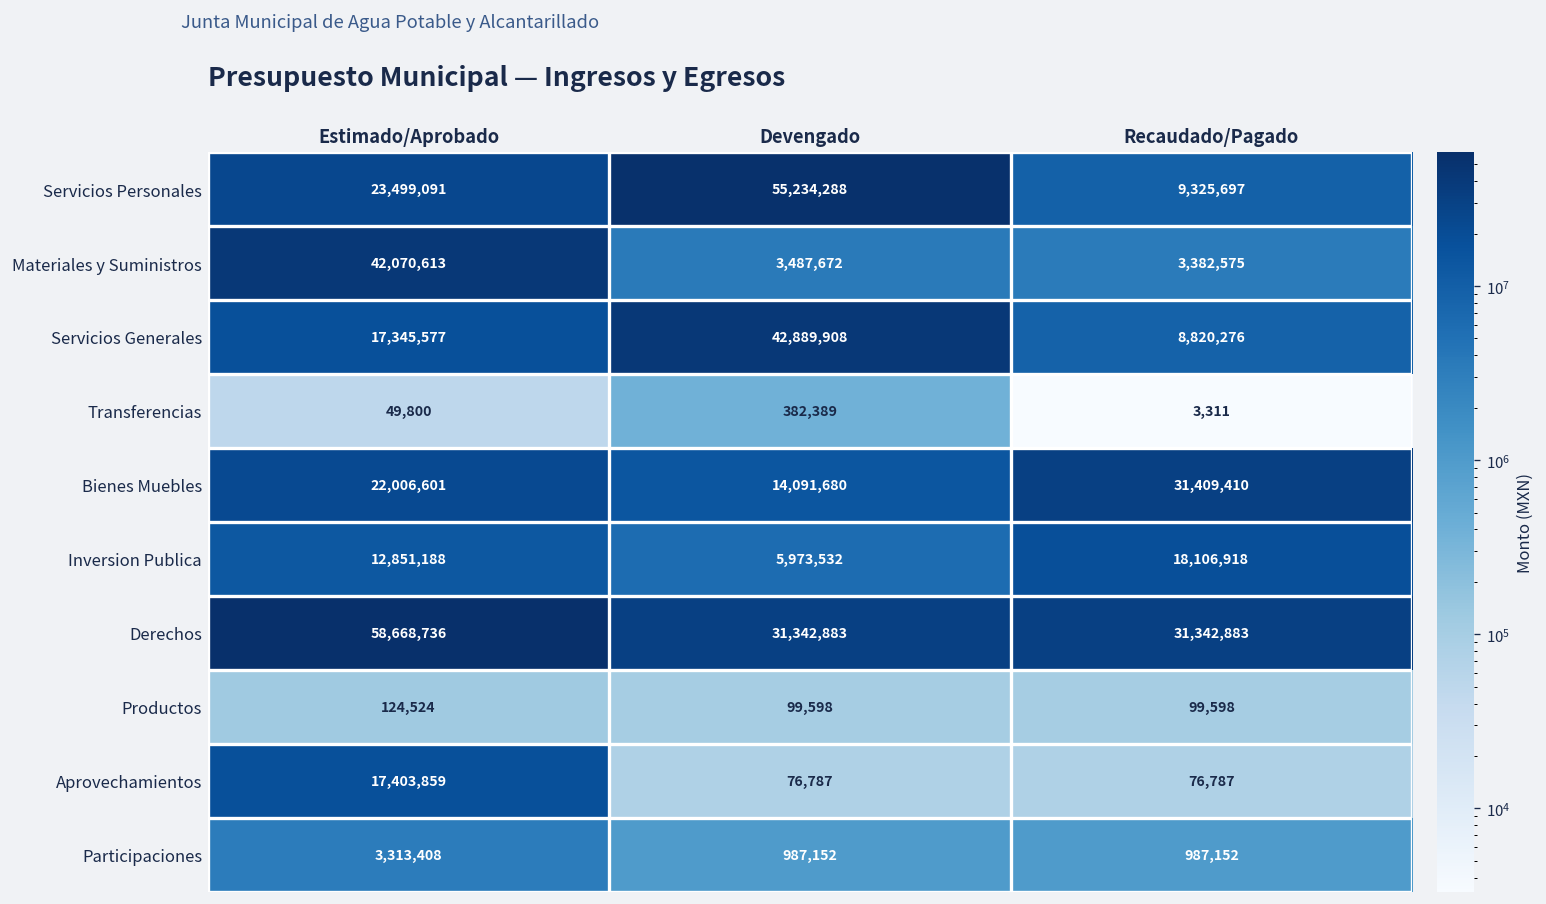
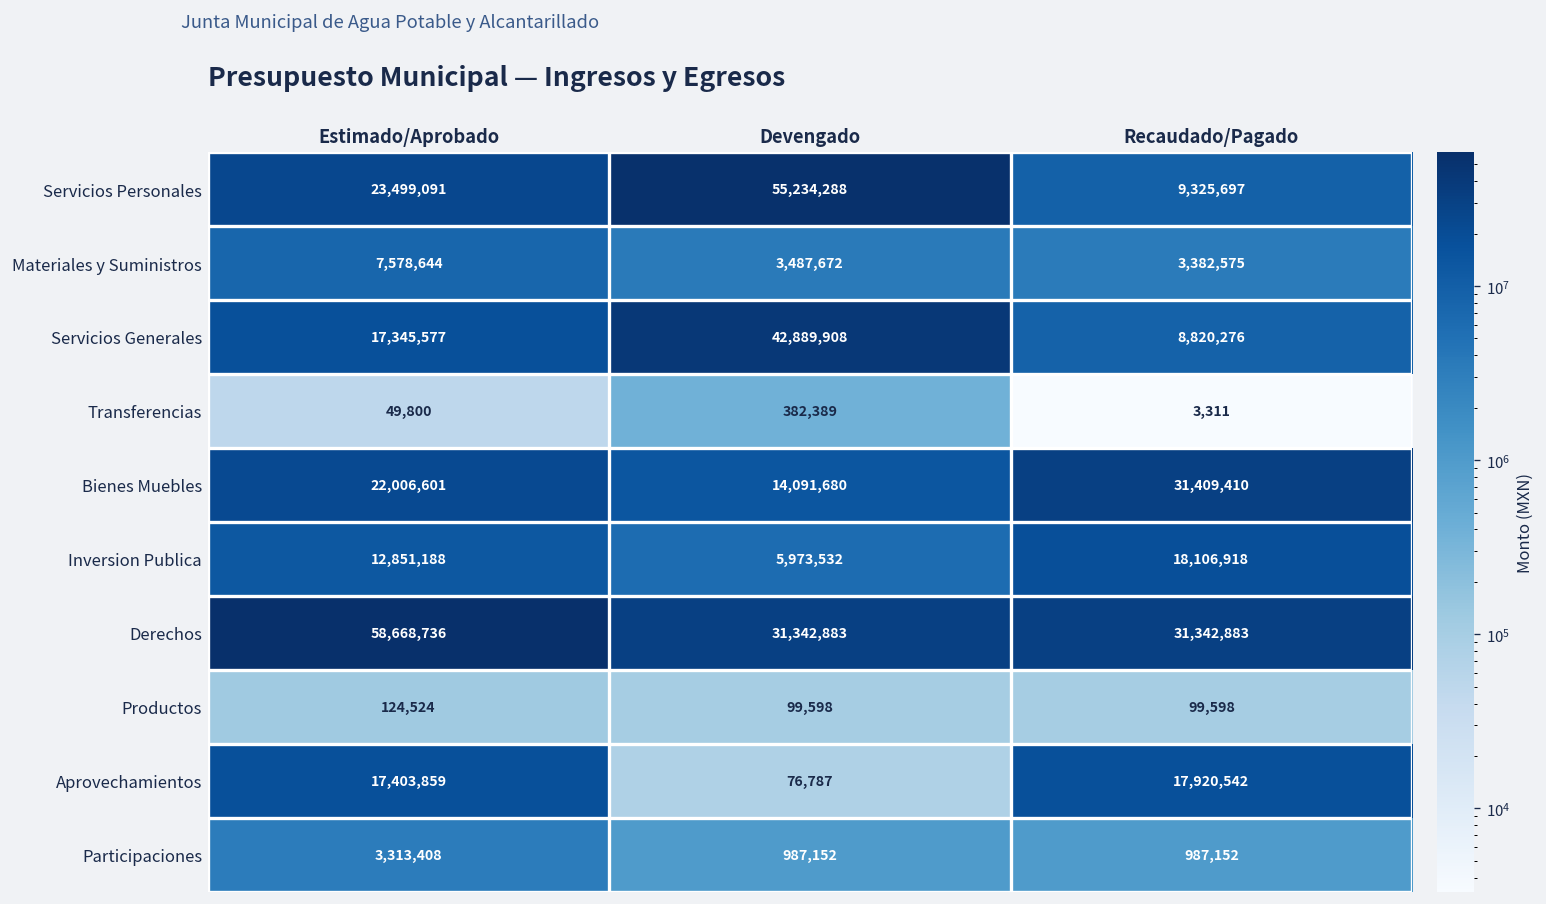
Materiales y Suministros, Estimado/Aprobado: 42,070,613 -> 7,578,644
Aprovechamientos, Recaudado/Pagado: 76,787 -> 17,920,542
